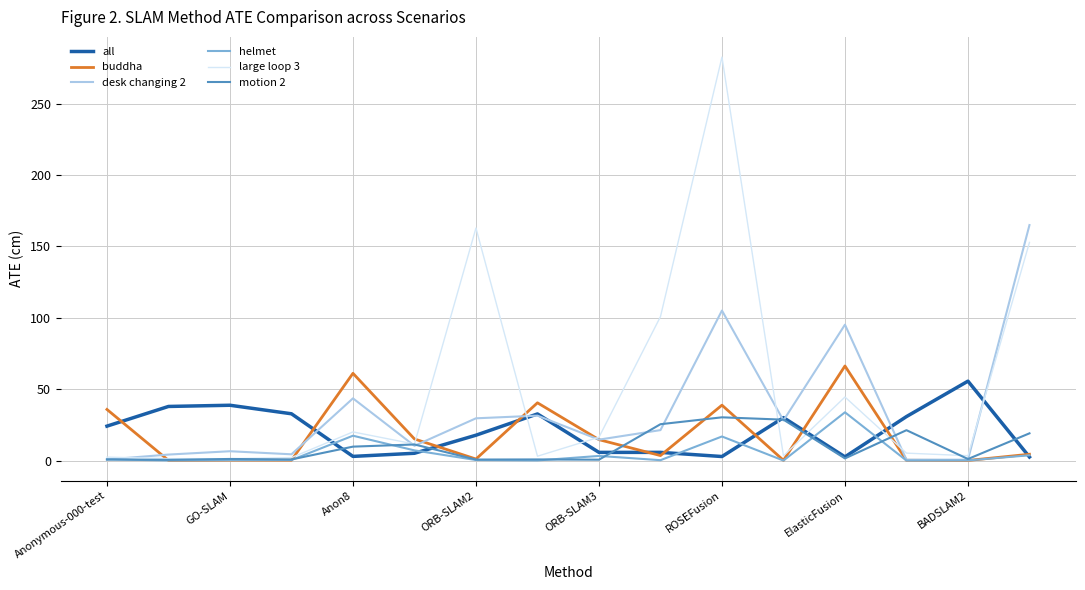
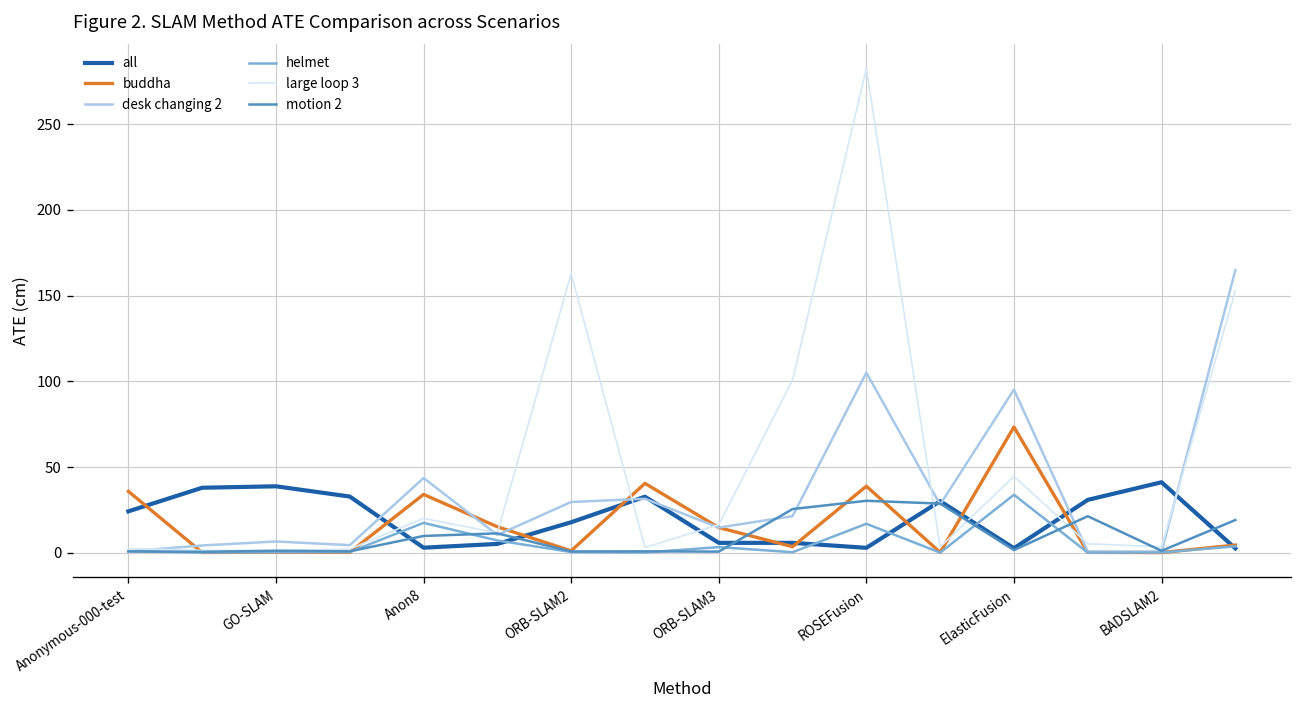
buddha, Anon8: 61 -> 34
buddha, ElasticFusion: 66 -> 73
all, BADSLAM2: 56 -> 41
